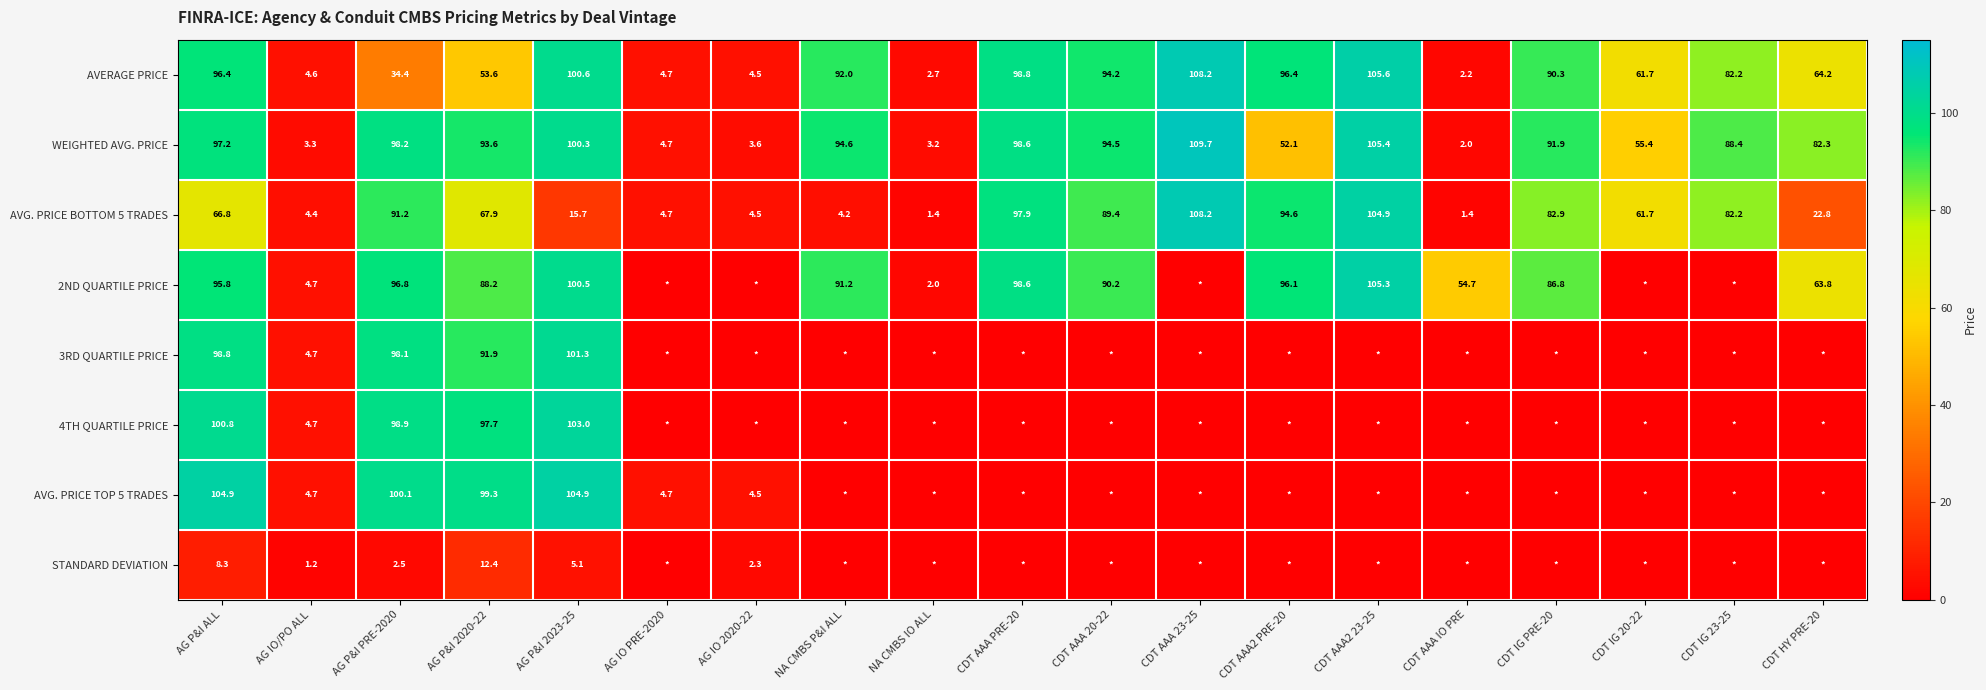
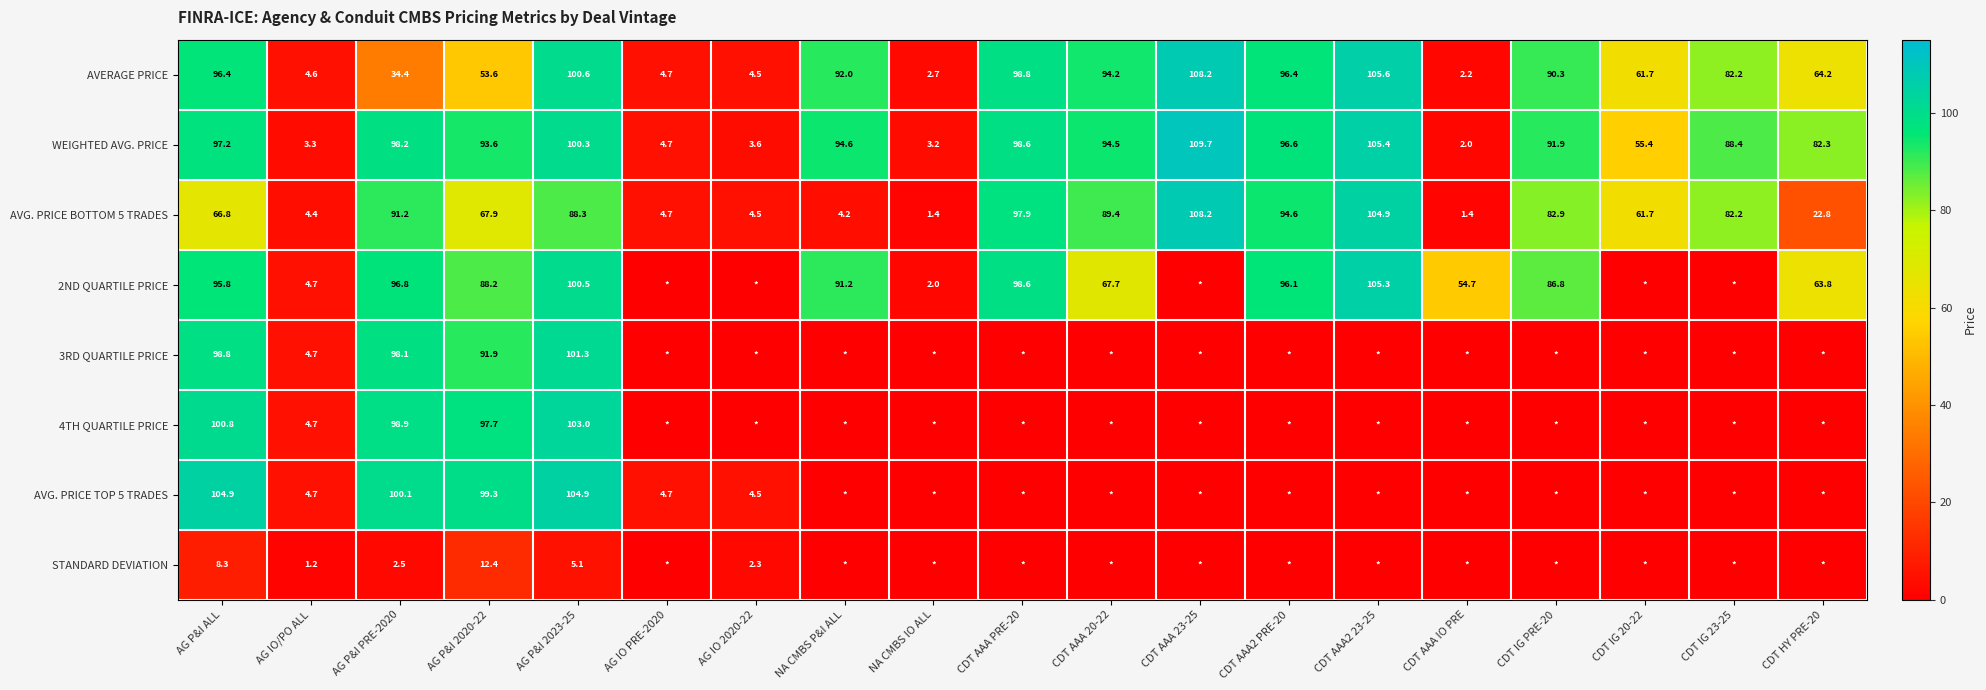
WEIGHTED AVG. PRICE, CDT AAA2 PRE-20: 52.1 -> 96.6
AVG. PRICE BOTTOM 5 TRADES, AG P&I 2023-25: 15.7 -> 88.3
2ND QUARTILE PRICE, CDT AAA 20-22: 90.2 -> 67.7
